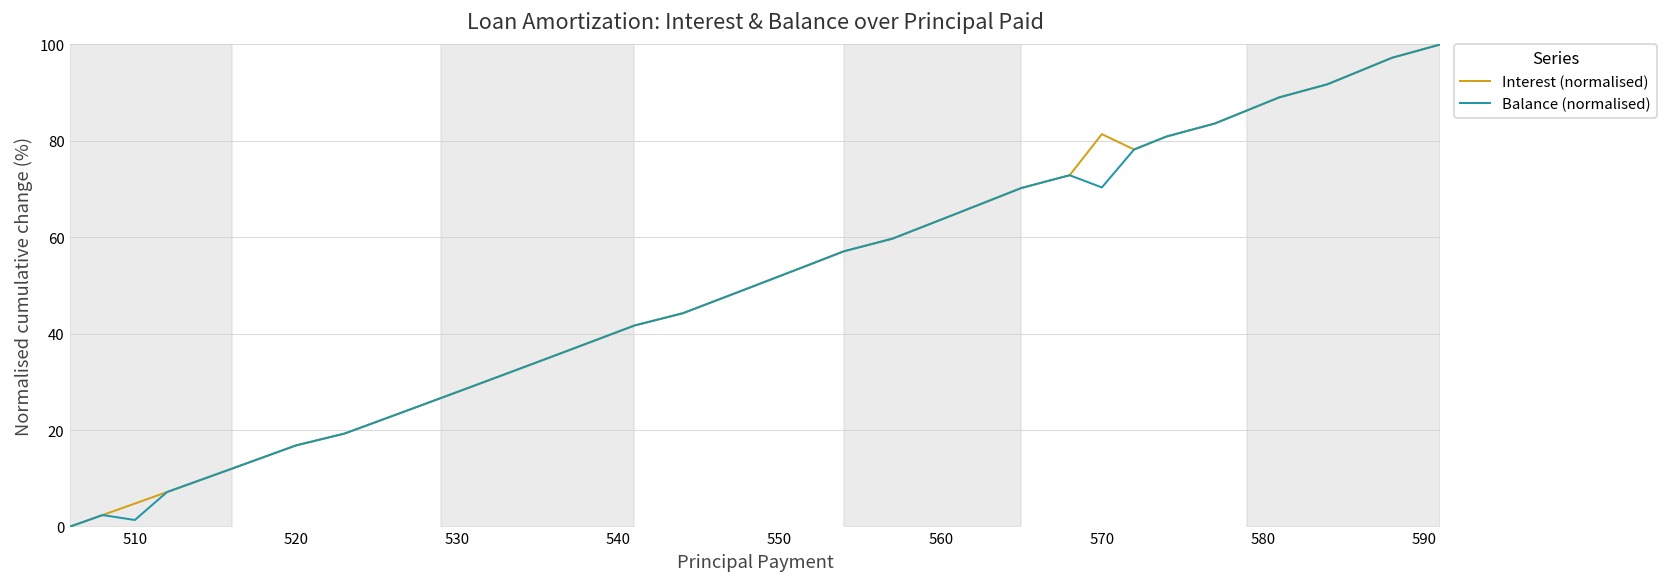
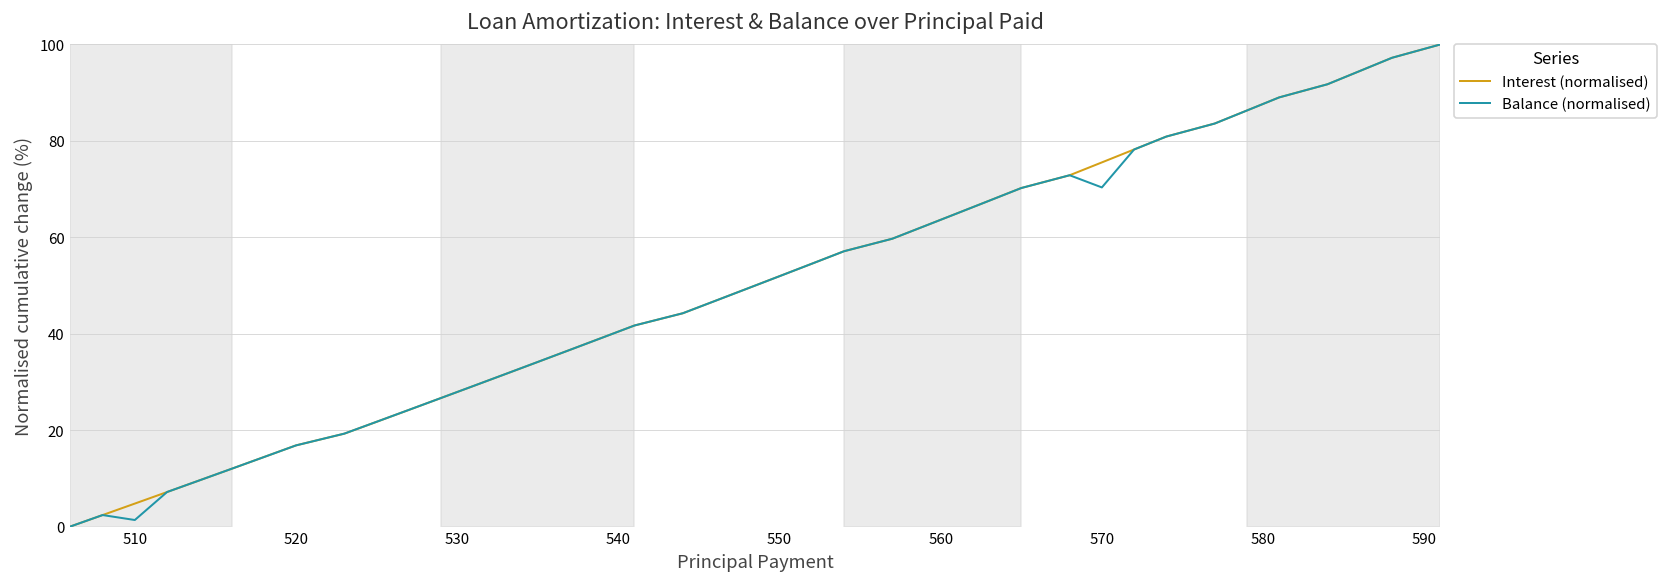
Interest (normalised), 570: 81 -> 76
